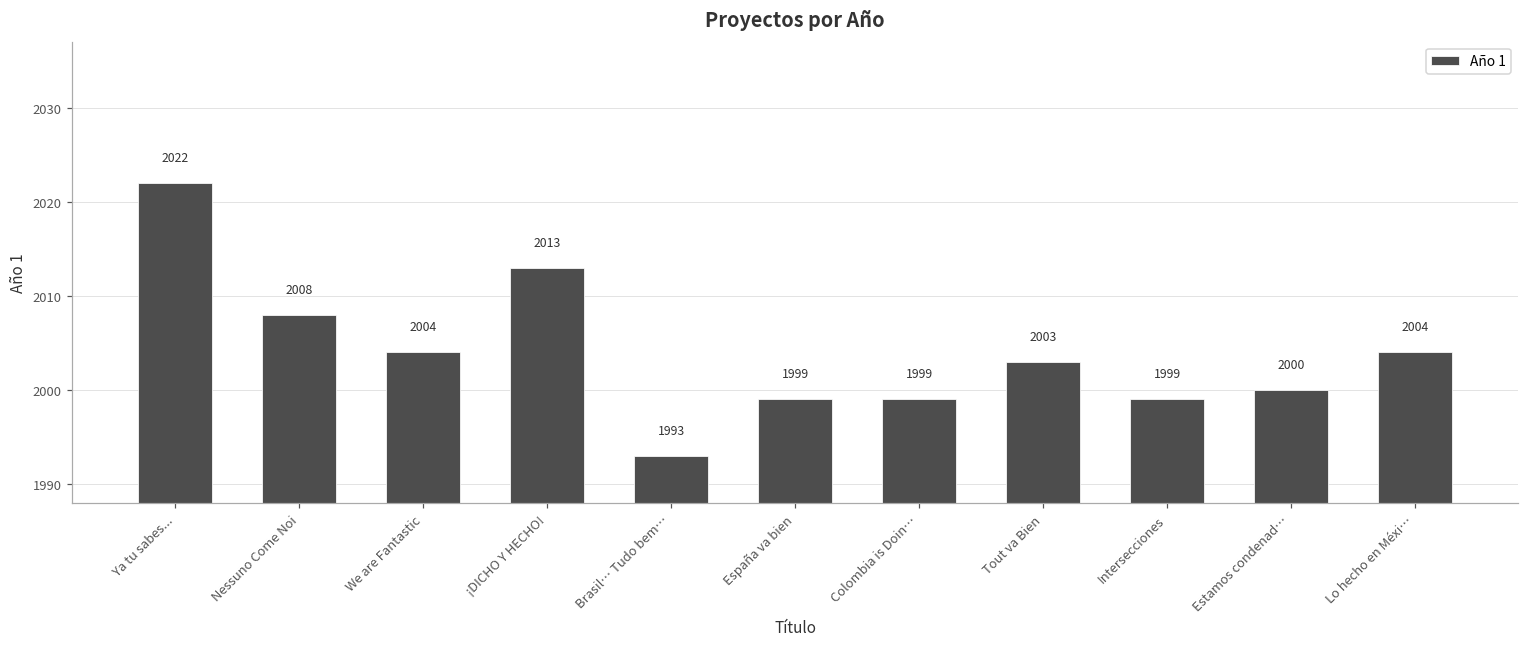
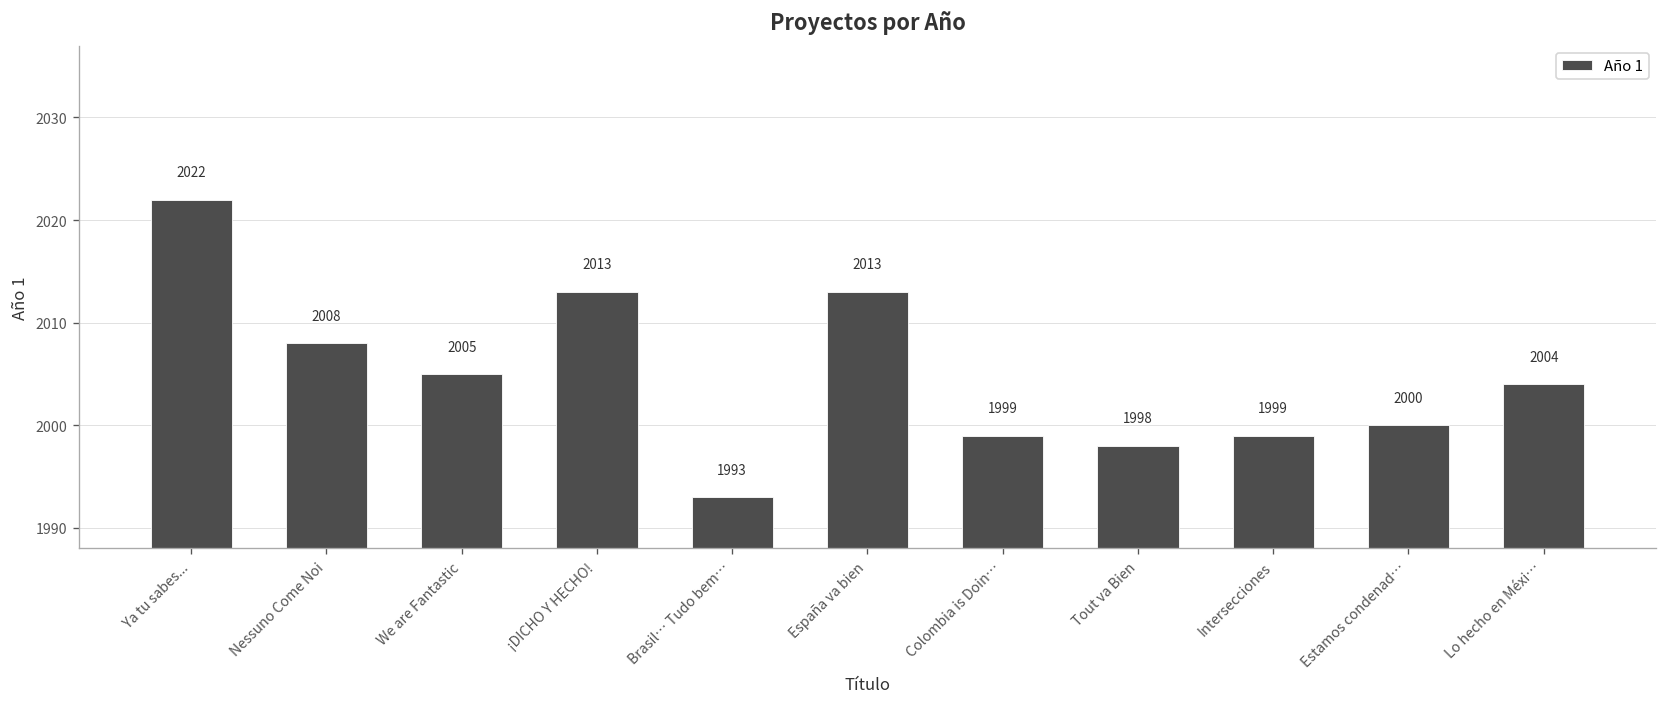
We are Fantastic: 2004 -> 2005
España va bien: 1999 -> 2013
Tout va Bien: 2003 -> 1998
